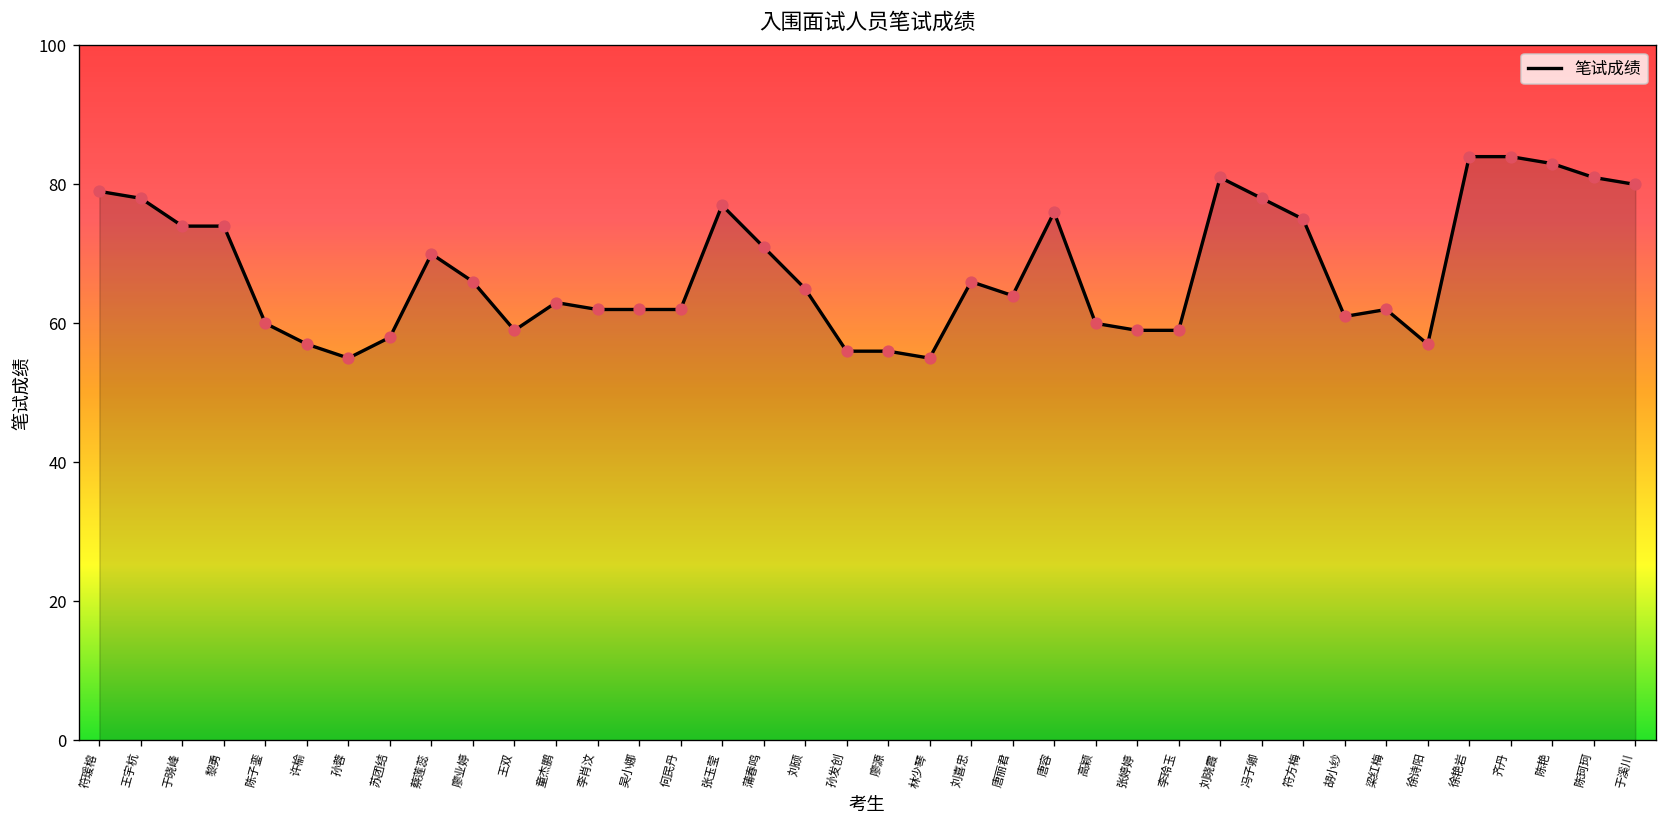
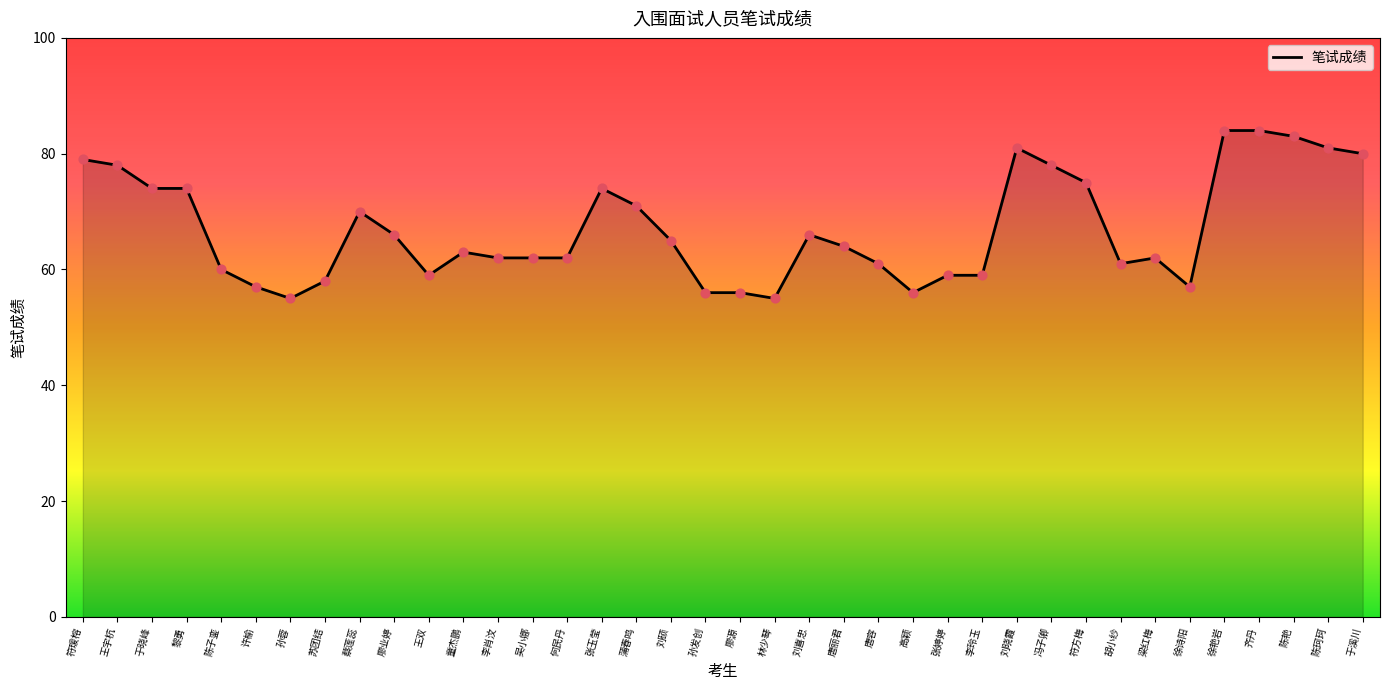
张玉莹: 77 -> 74
唐容: 76 -> 61
高颖: 60 -> 56
